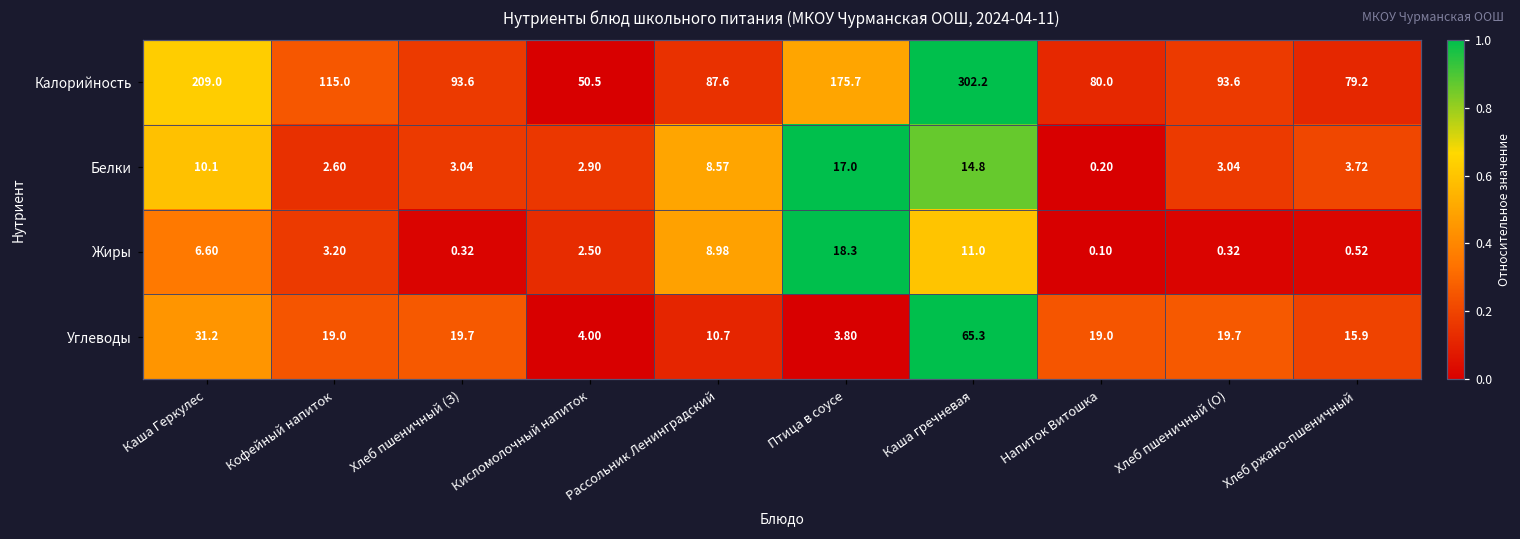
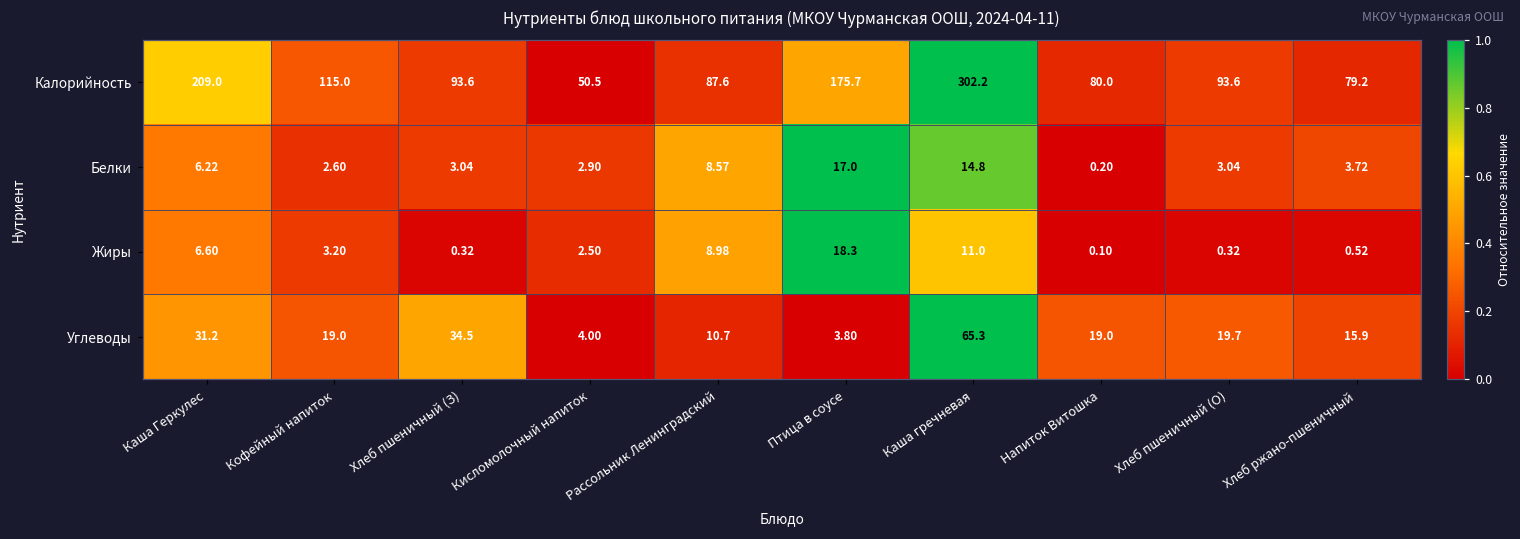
Белки, Каша Геркулес: 10.1 -> 6.22
Углеводы, Хлеб пшеничный (З): 19.7 -> 34.5
